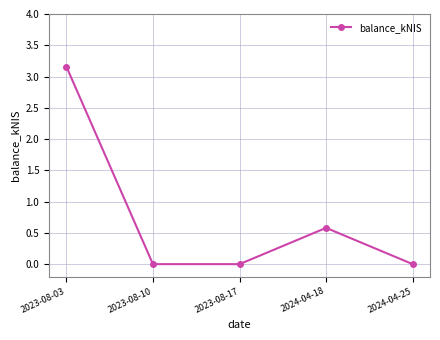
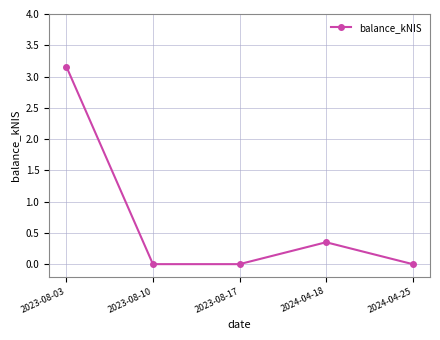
2024-04-18: 0.6 -> 0.4
